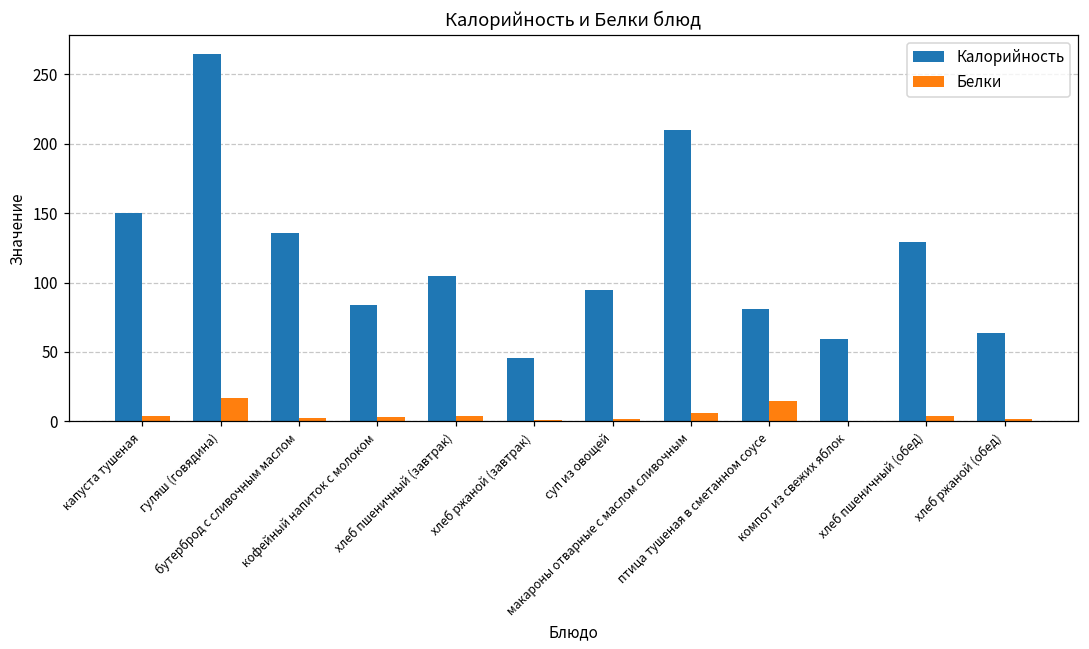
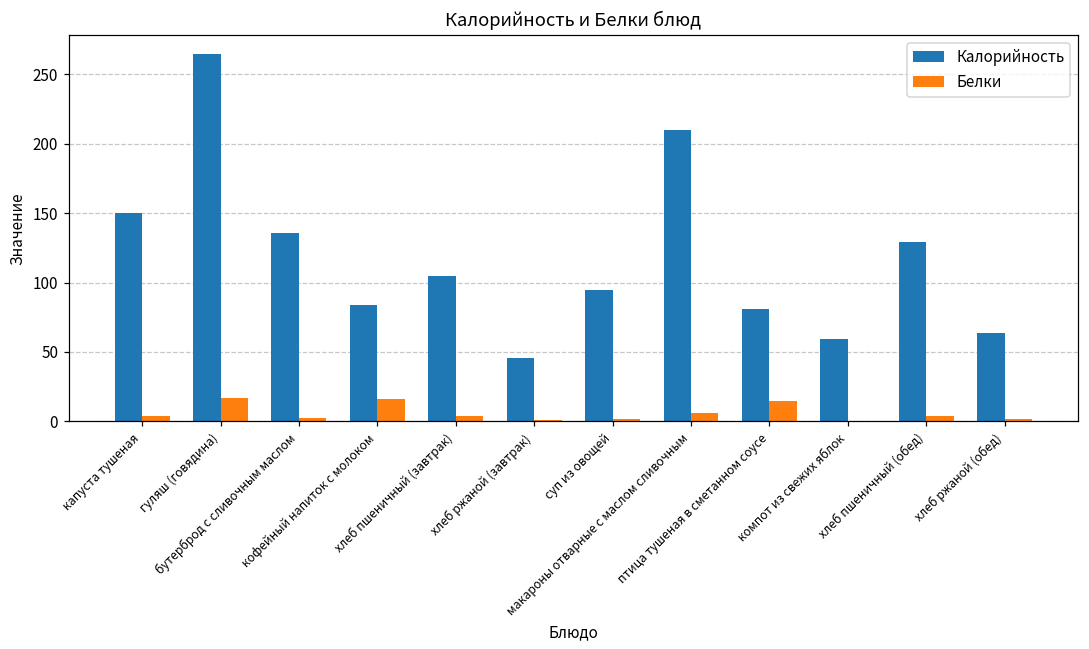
Белки, кофейный напиток с молоком: 3 -> 16
